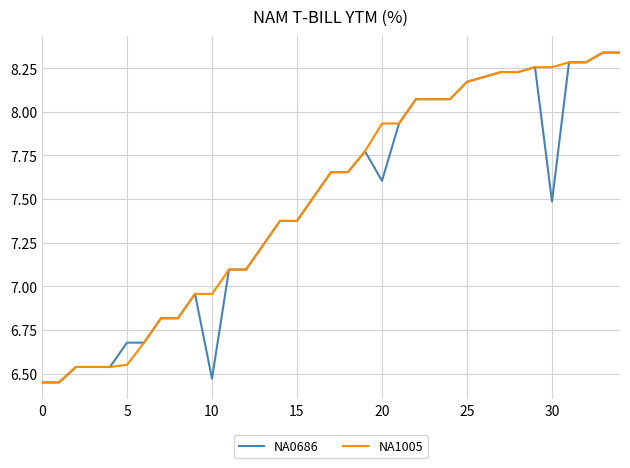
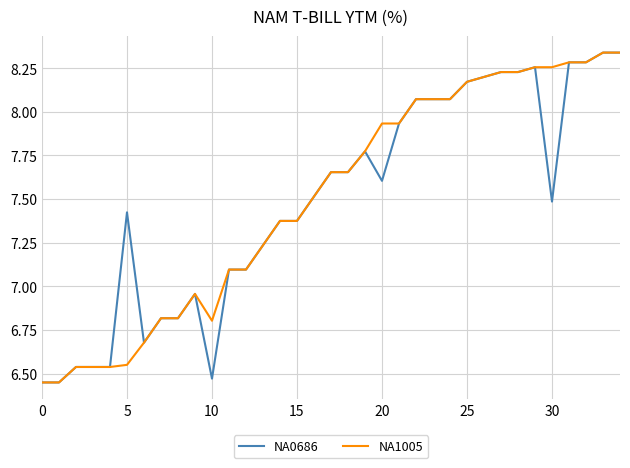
NA0686, 5: 6.68 -> 7.42
NA1005, 10: 6.96 -> 6.80
